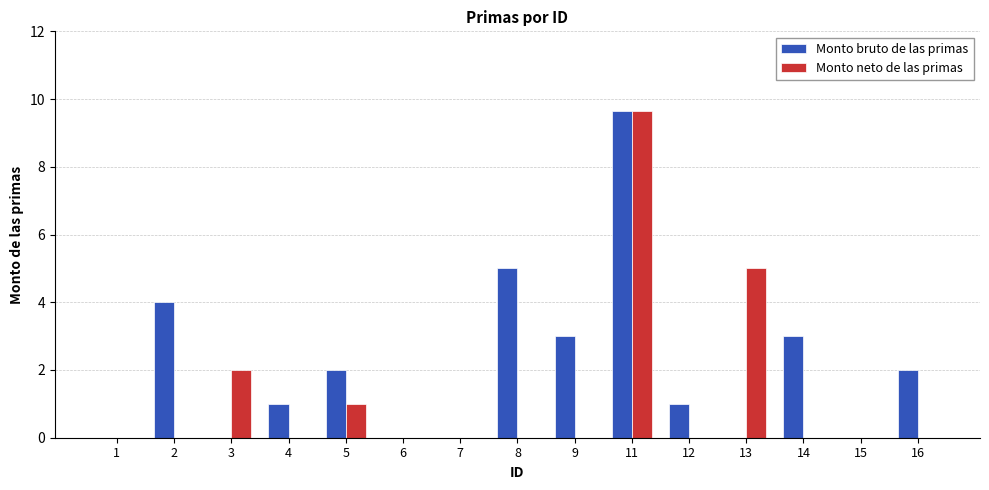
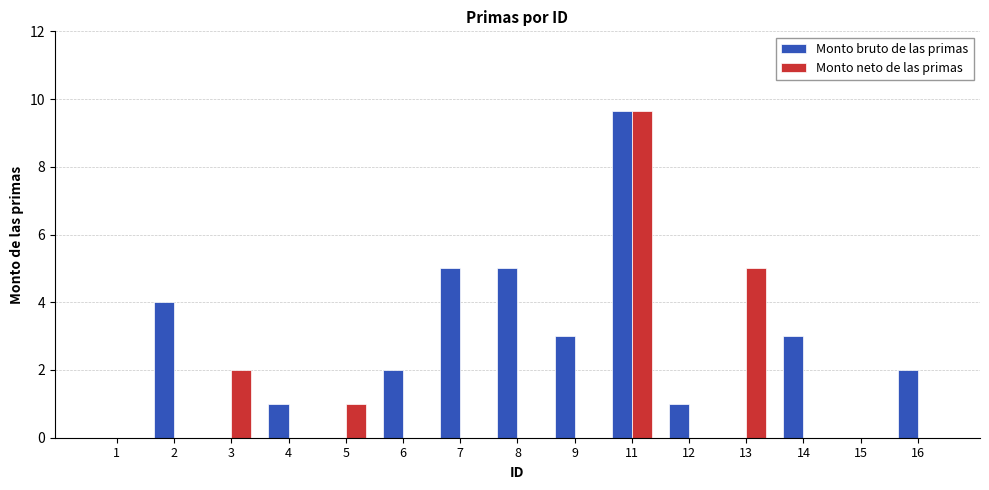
Monto bruto de las primas, 5: 2 -> 0
Monto bruto de las primas, 6: 0 -> 2
Monto bruto de las primas, 7: 0 -> 5
